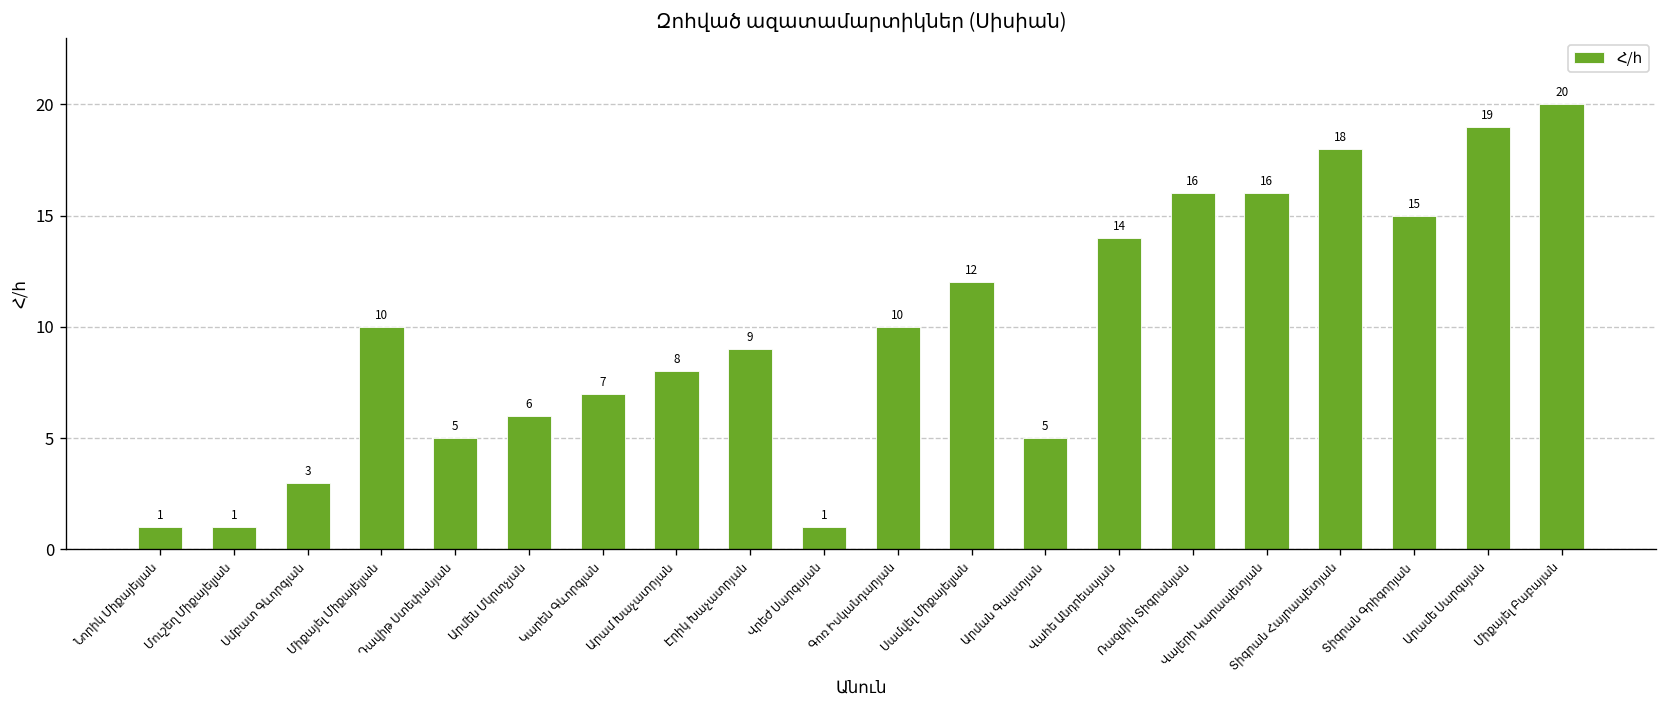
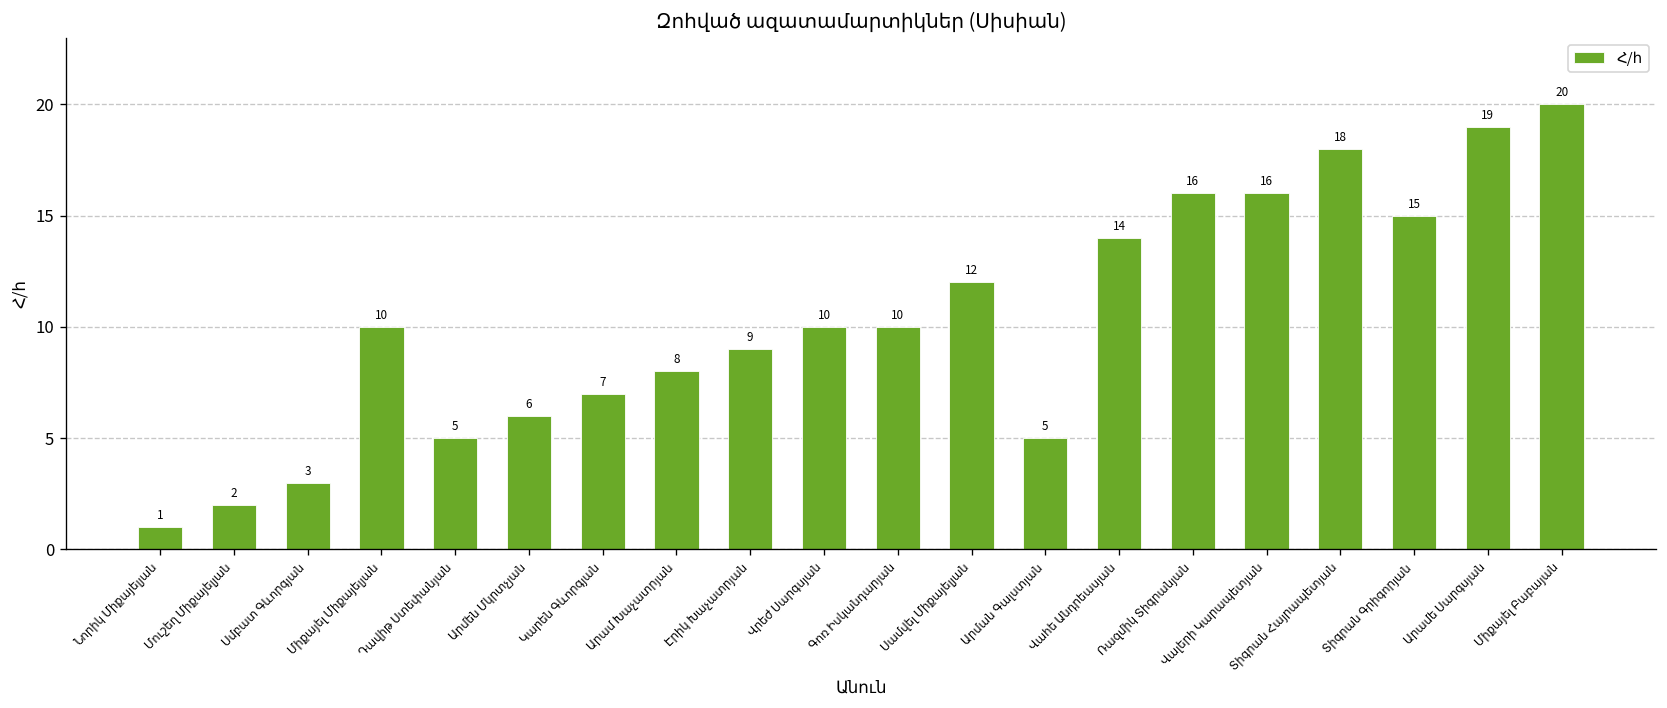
Մուշեղ Միքայելյան: 1 -> 2
Վրեժ Սարգսյան: 1 -> 10
